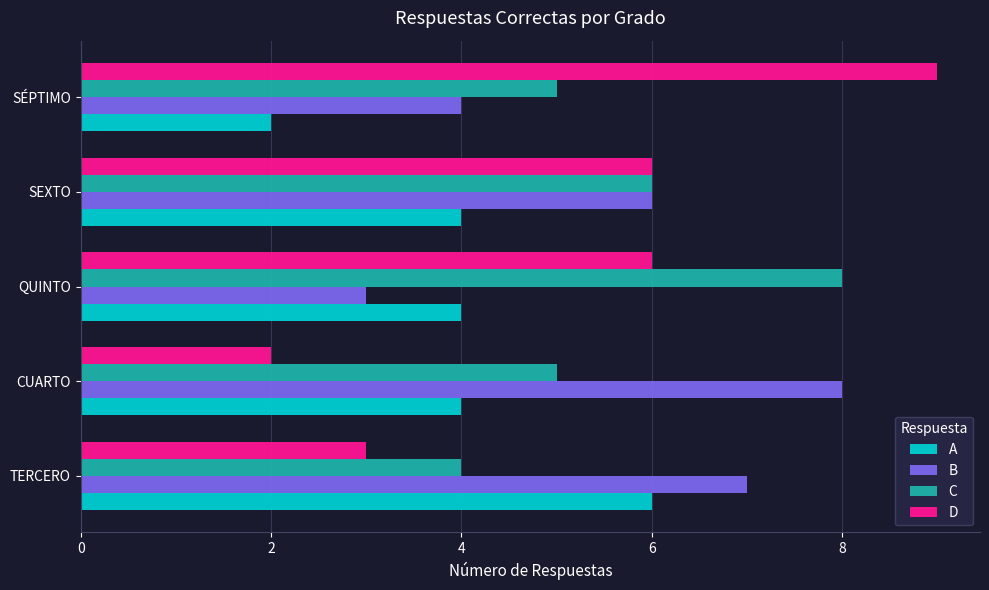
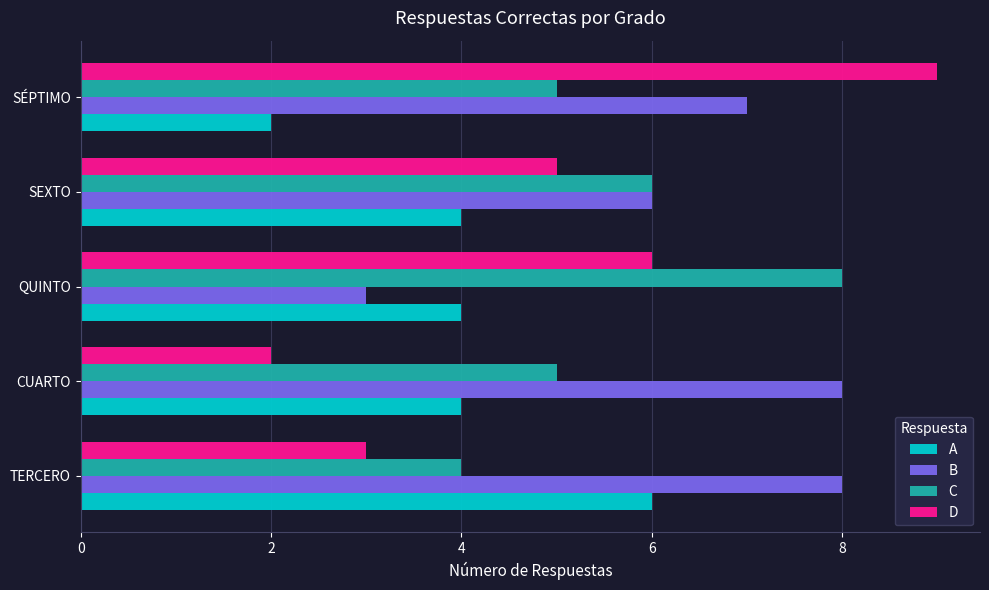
B, SÉPTIMO: 4 -> 7
D, SEXTO: 6 -> 5
B, TERCERO: 7 -> 8
